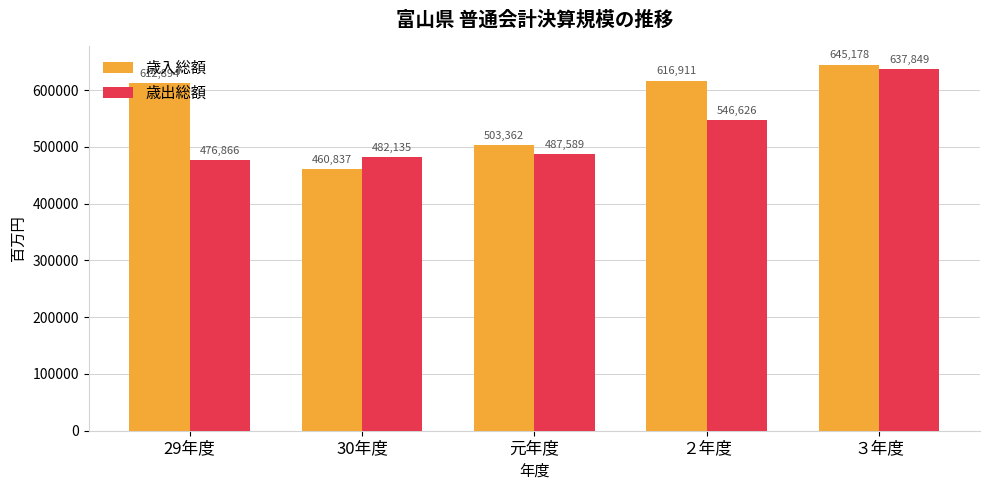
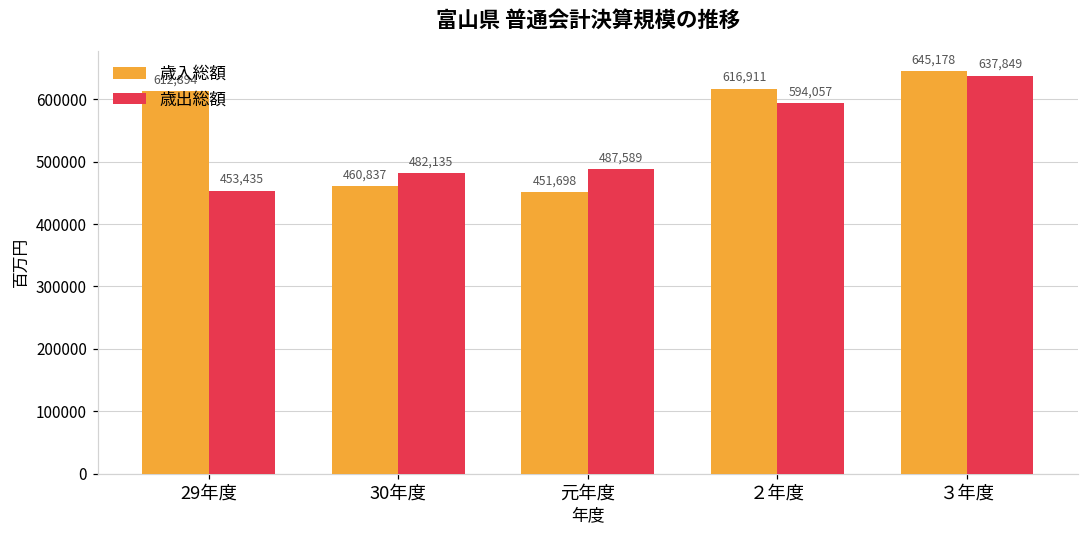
歳出総額, 29年度: 476,866 -> 453,435
歳入総額, 元年度: 503,362 -> 451,698
歳出総額, ２年度: 546,626 -> 594,057
